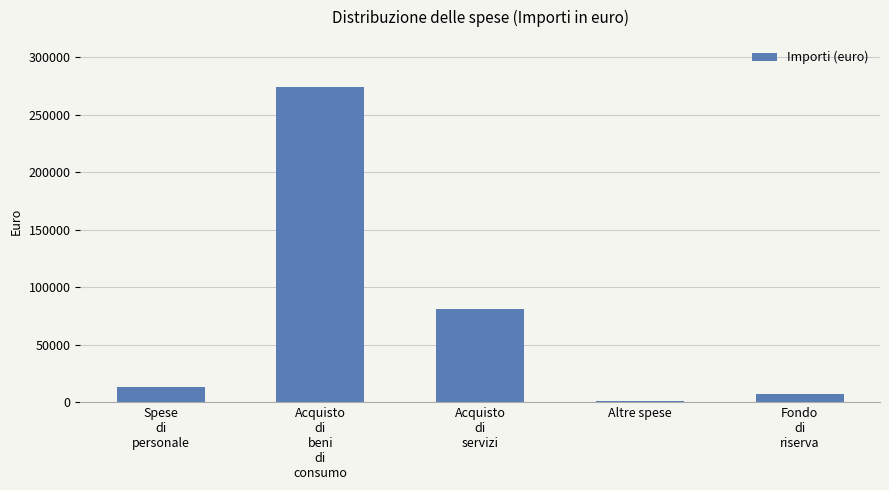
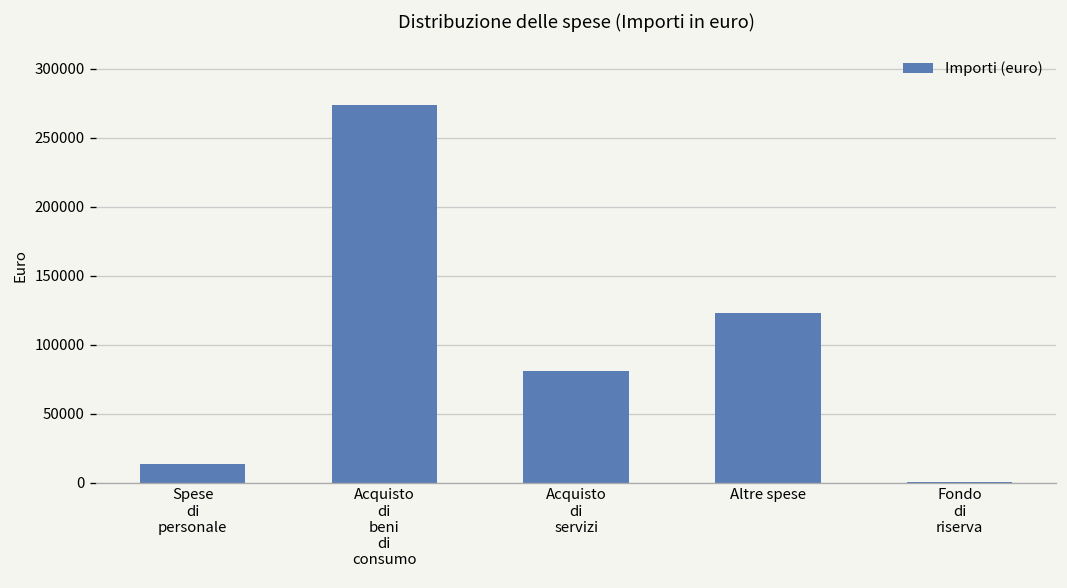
Altre spese: 1000 -> 123000
Fondo di riserva: 7000 -> 0
